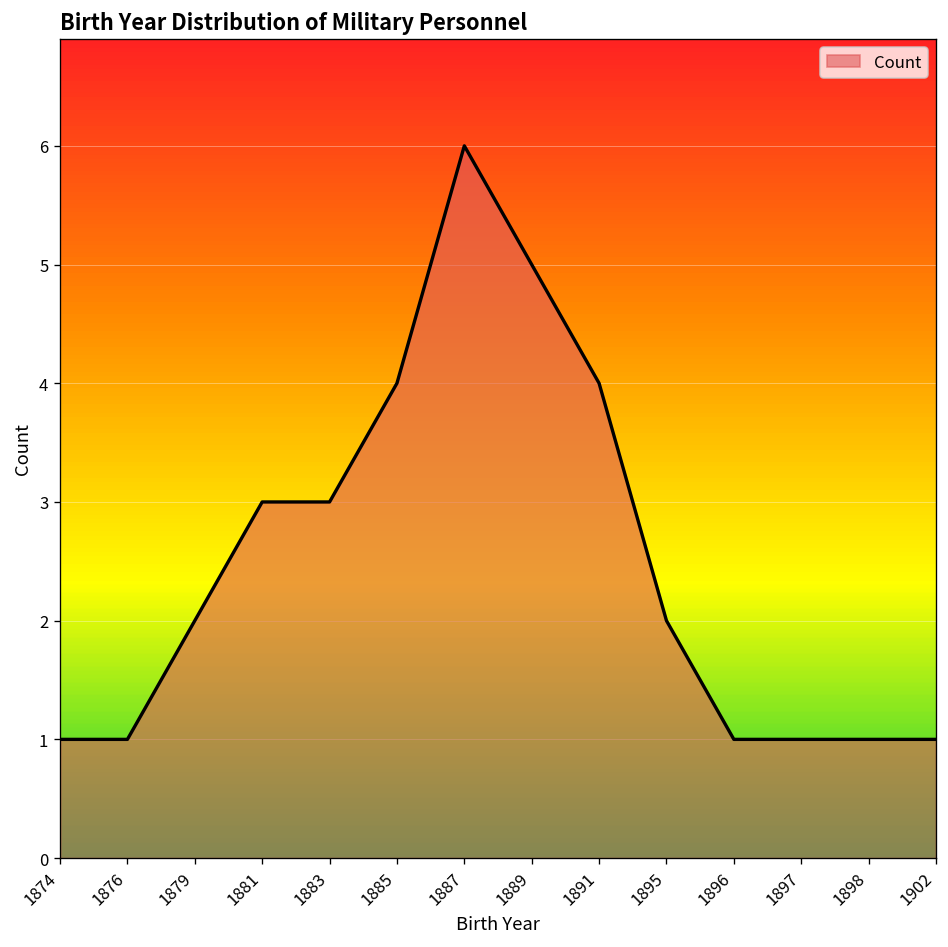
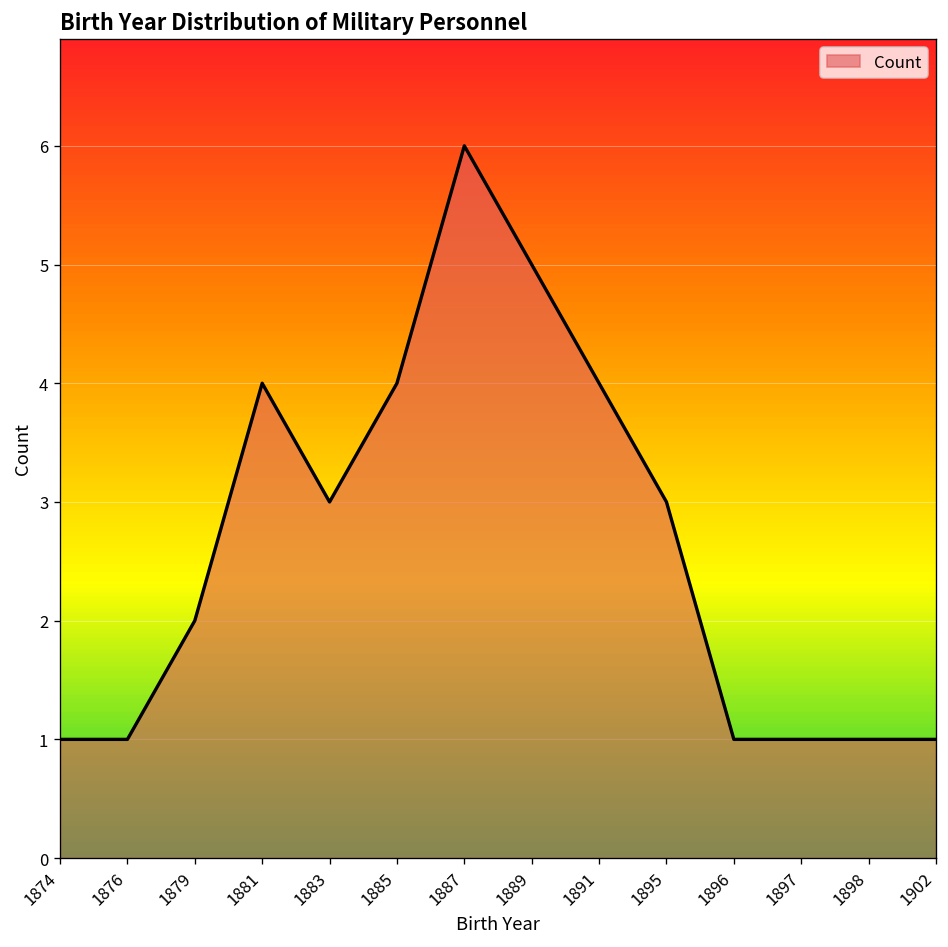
1881: 3 -> 4
1895: 2 -> 3
